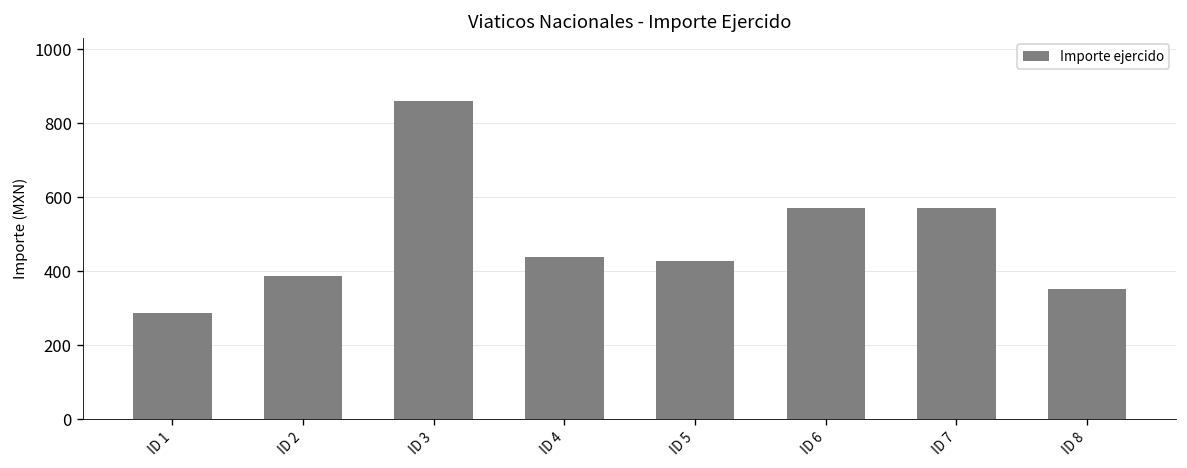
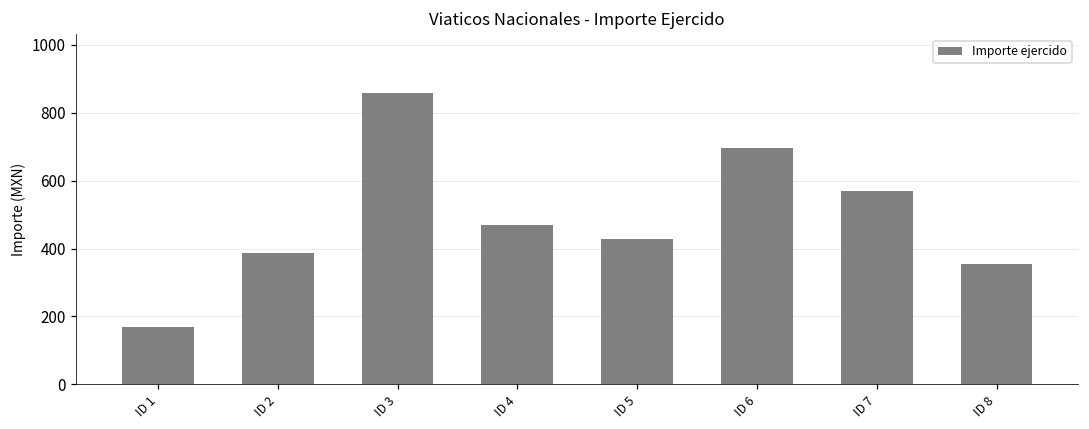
ID 1: 290 -> 170
ID 4: 440 -> 470
ID 6: 570 -> 700
